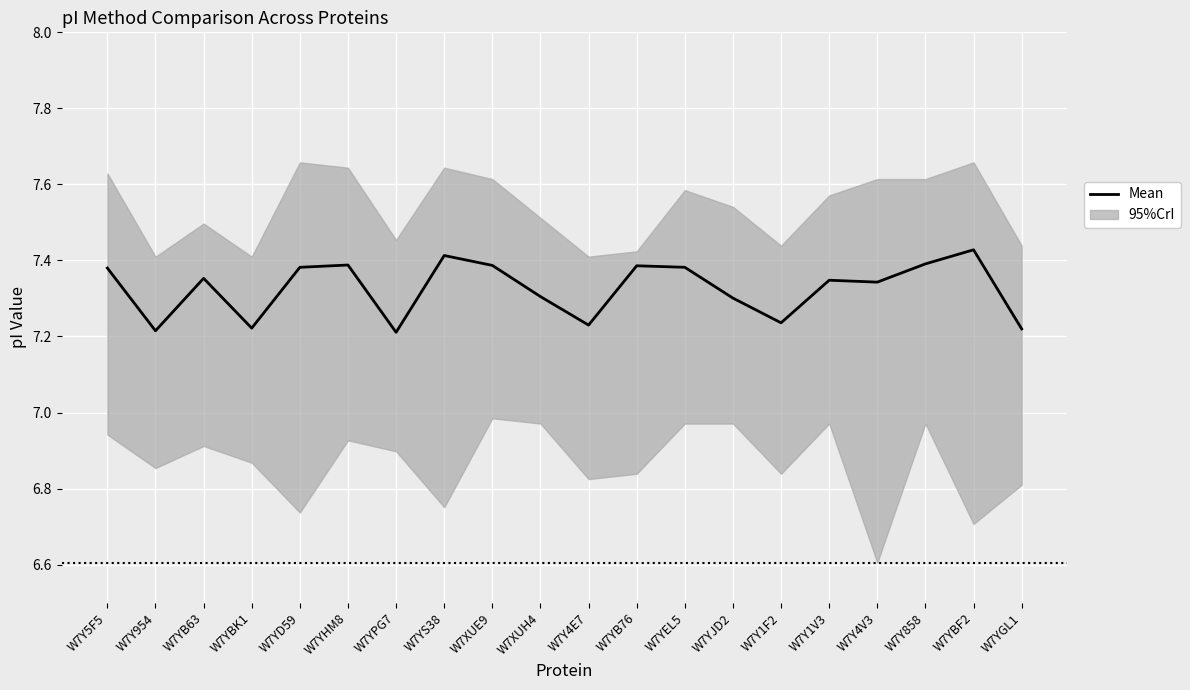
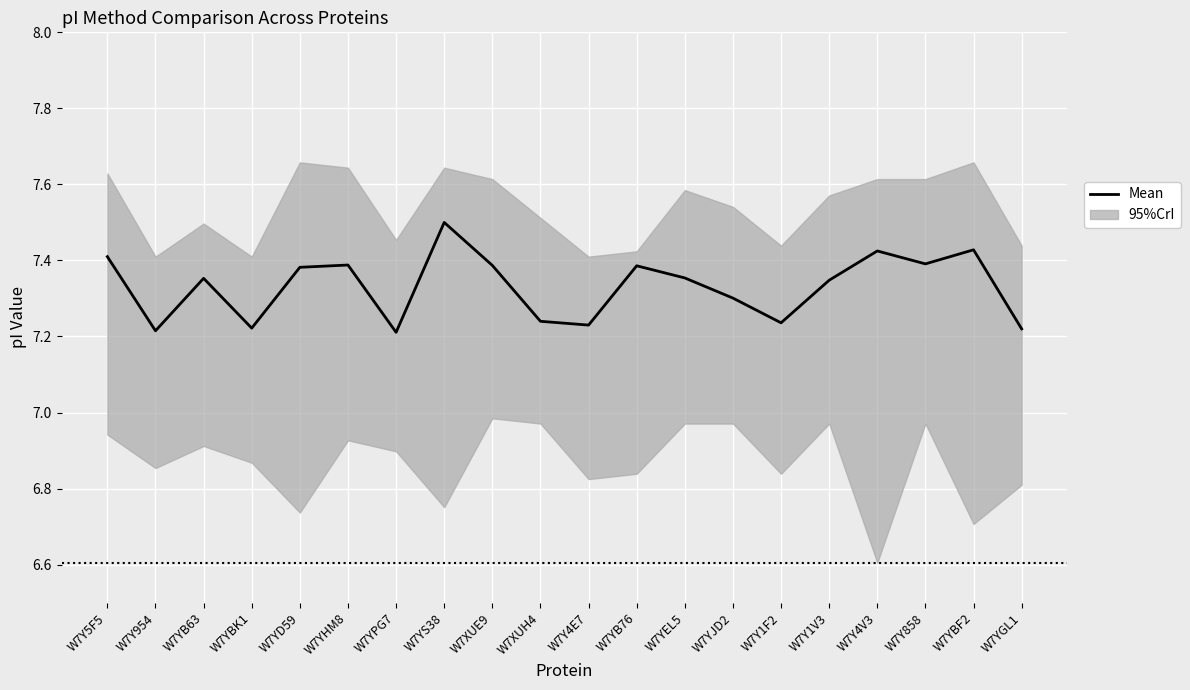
Mean, W7Y5F5: 7.38 -> 7.41
Mean, W7YS38: 7.41 -> 7.50
Mean, W7XUH4: 7.31 -> 7.24
Mean, W7YEL5: 7.38 -> 7.35
Mean, W7Y4V3: 7.34 -> 7.43
